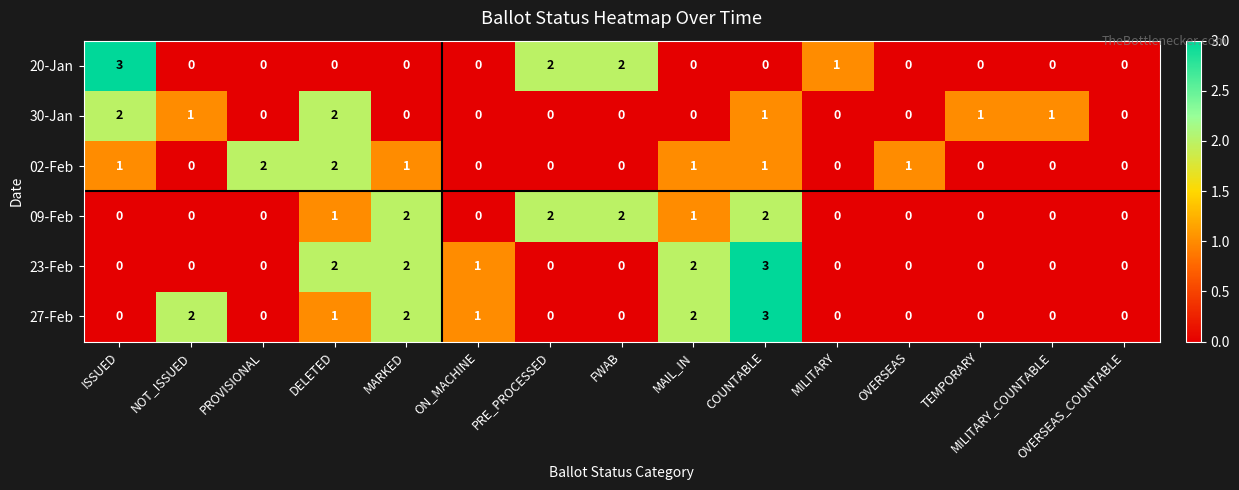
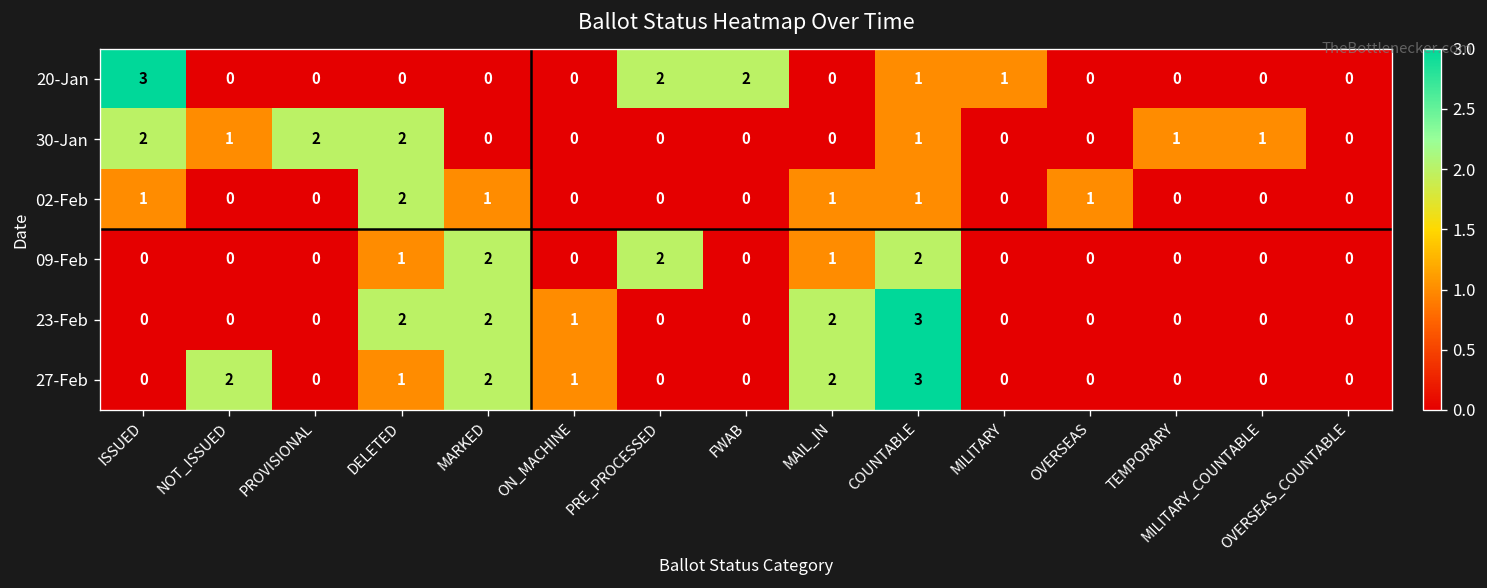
20-Jan, COUNTABLE: 0 -> 1
30-Jan, PROVISIONAL: 0 -> 2
02-Feb, PROVISIONAL: 2 -> 0
09-Feb, FWAB: 2 -> 0
